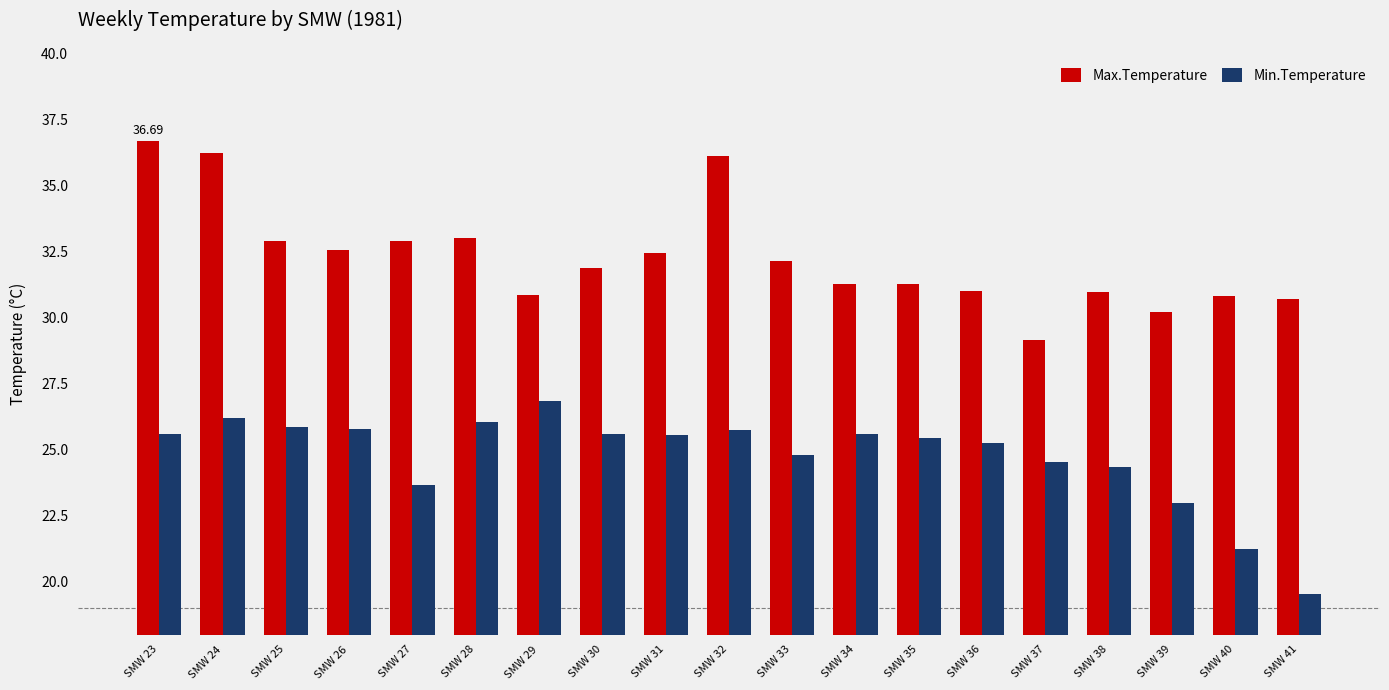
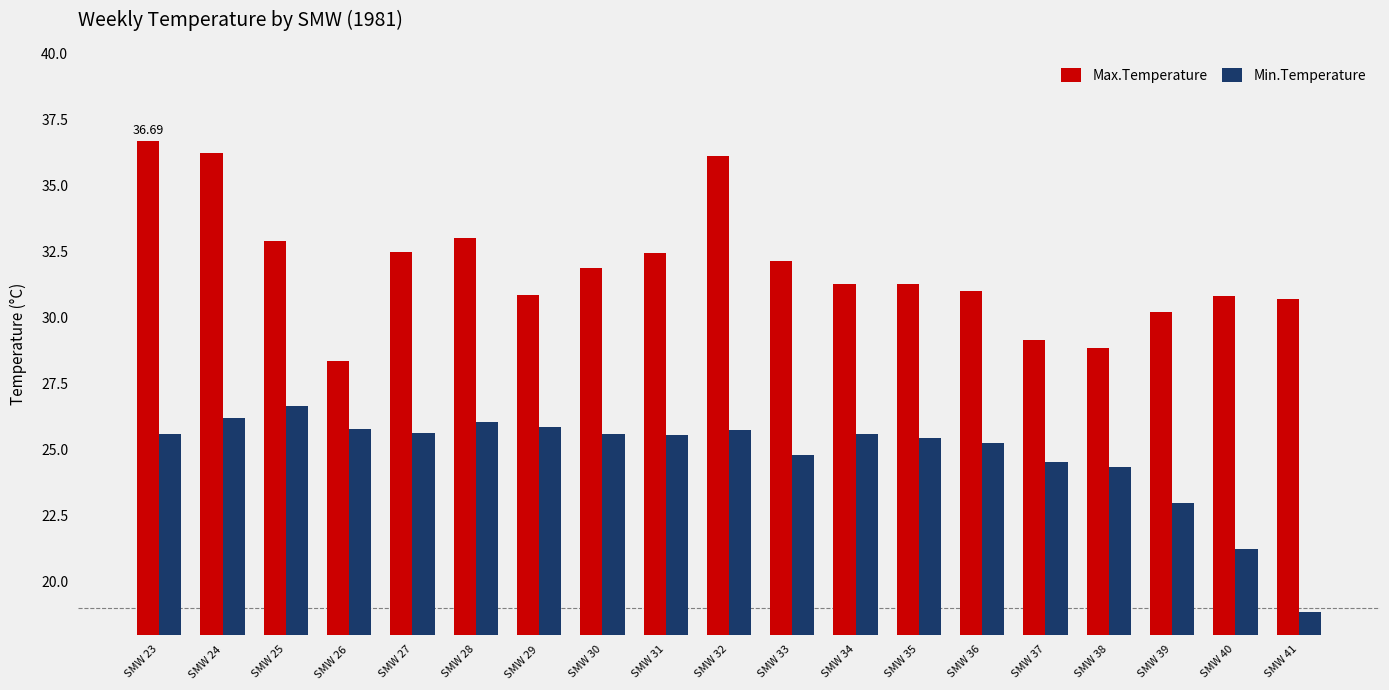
Min.Temperature, SMW 25: 25.9 -> 26.6
Max.Temperature, SMW 26: 32.6 -> 28.4
Max.Temperature, SMW 27: 32.9 -> 32.5
Min.Temperature, SMW 27: 23.7 -> 25.6
Min.Temperature, SMW 29: 26.9 -> 25.9
Max.Temperature, SMW 38: 31.0 -> 28.9
Min.Temperature, SMW 41: 19.5 -> 18.9
